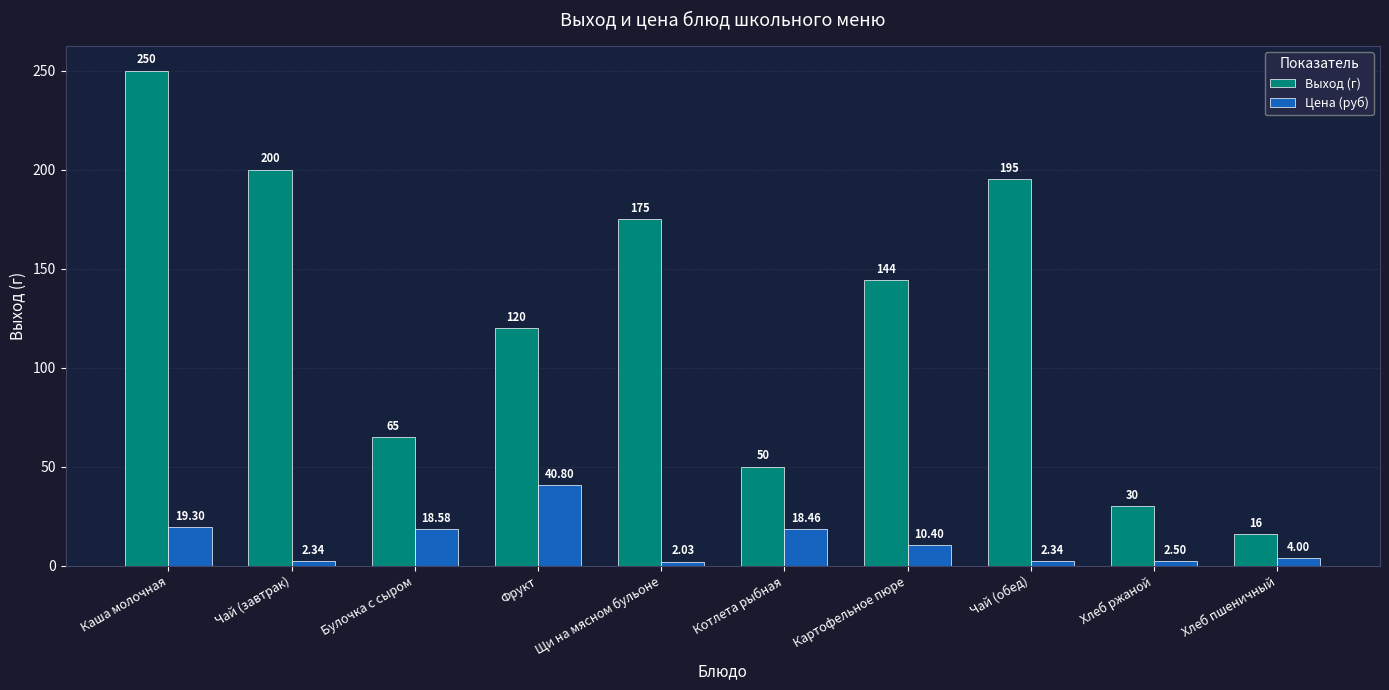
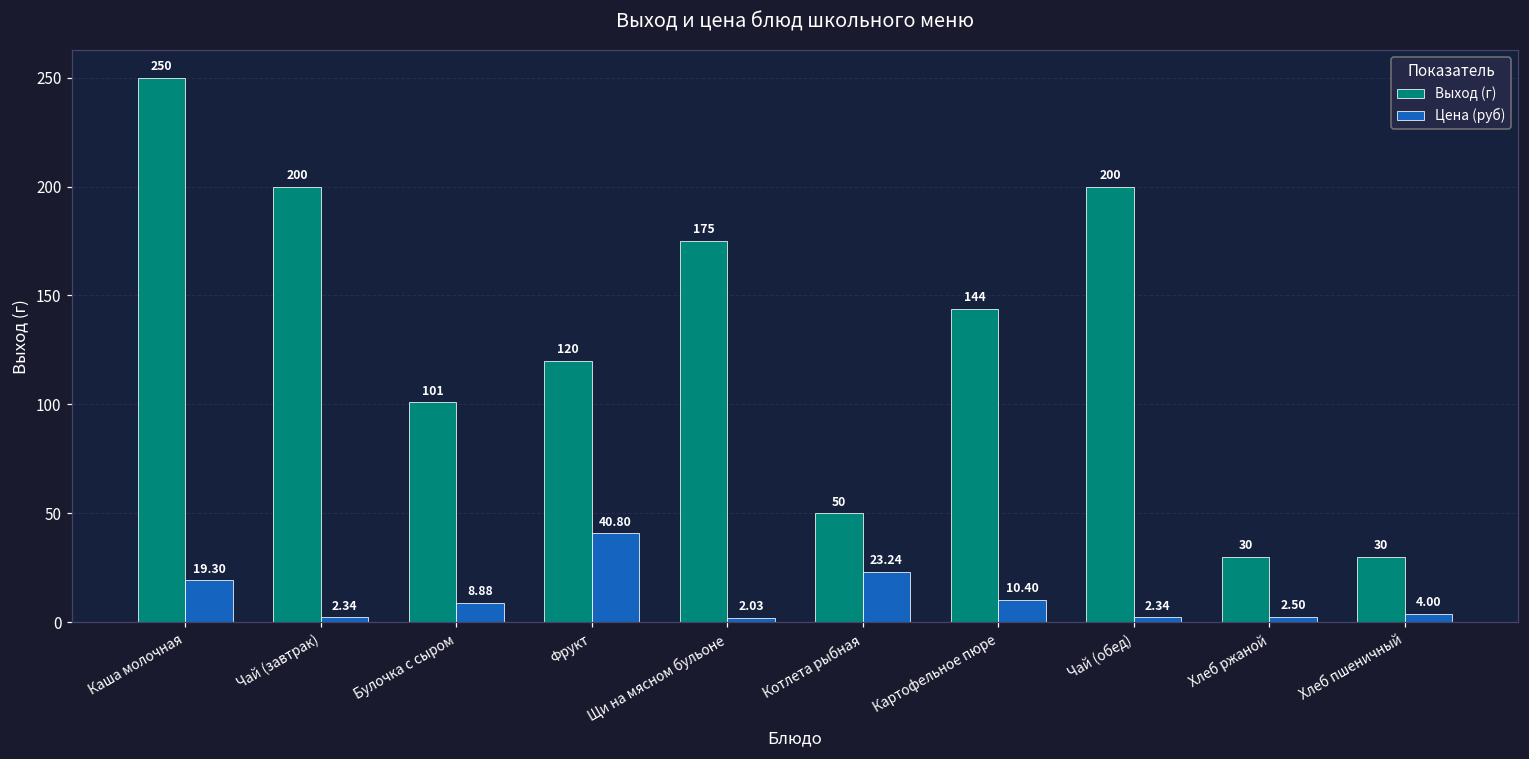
Выход (г), Булочка с сыром: 65 -> 101
Цена (руб), Булочка с сыром: 18.58 -> 8.88
Цена (руб), Котлета рыбная: 18.46 -> 23.24
Выход (г), Чай (обед): 195 -> 200
Выход (г), Хлеб пшеничный: 16 -> 30
